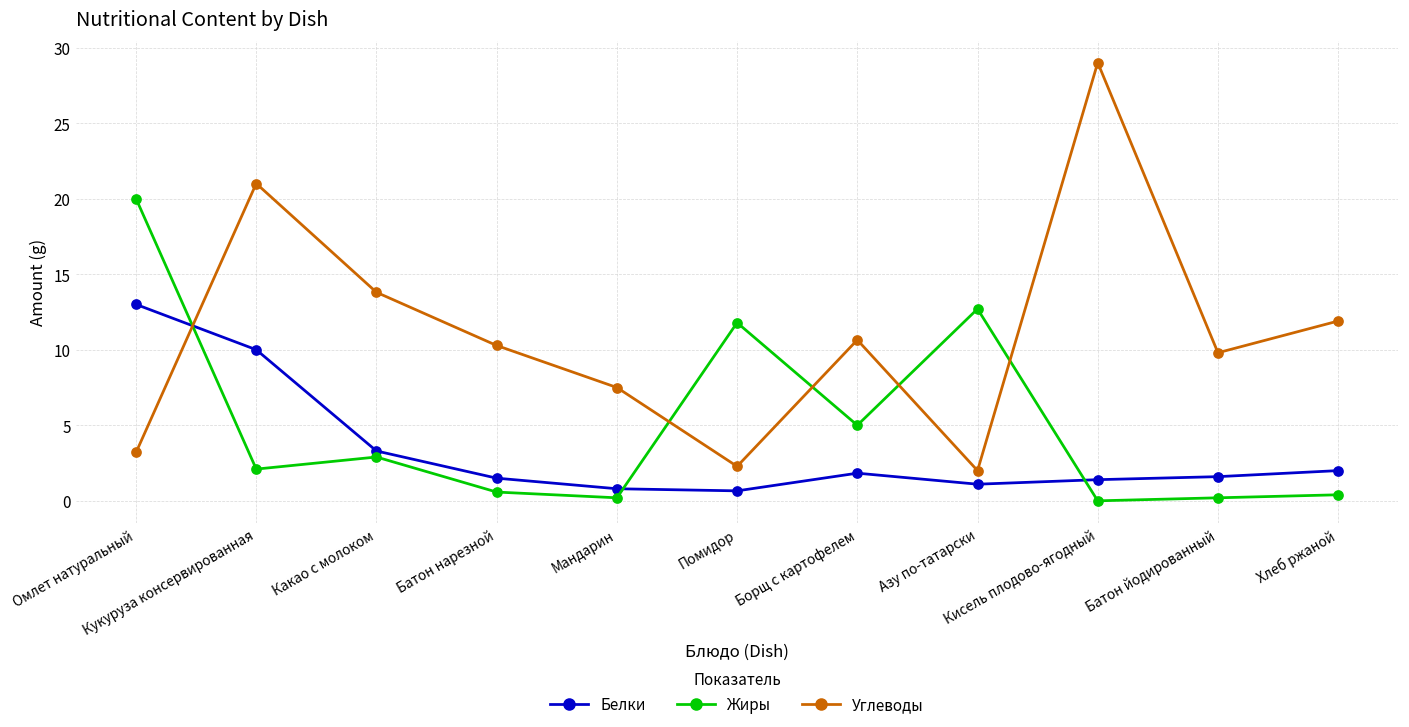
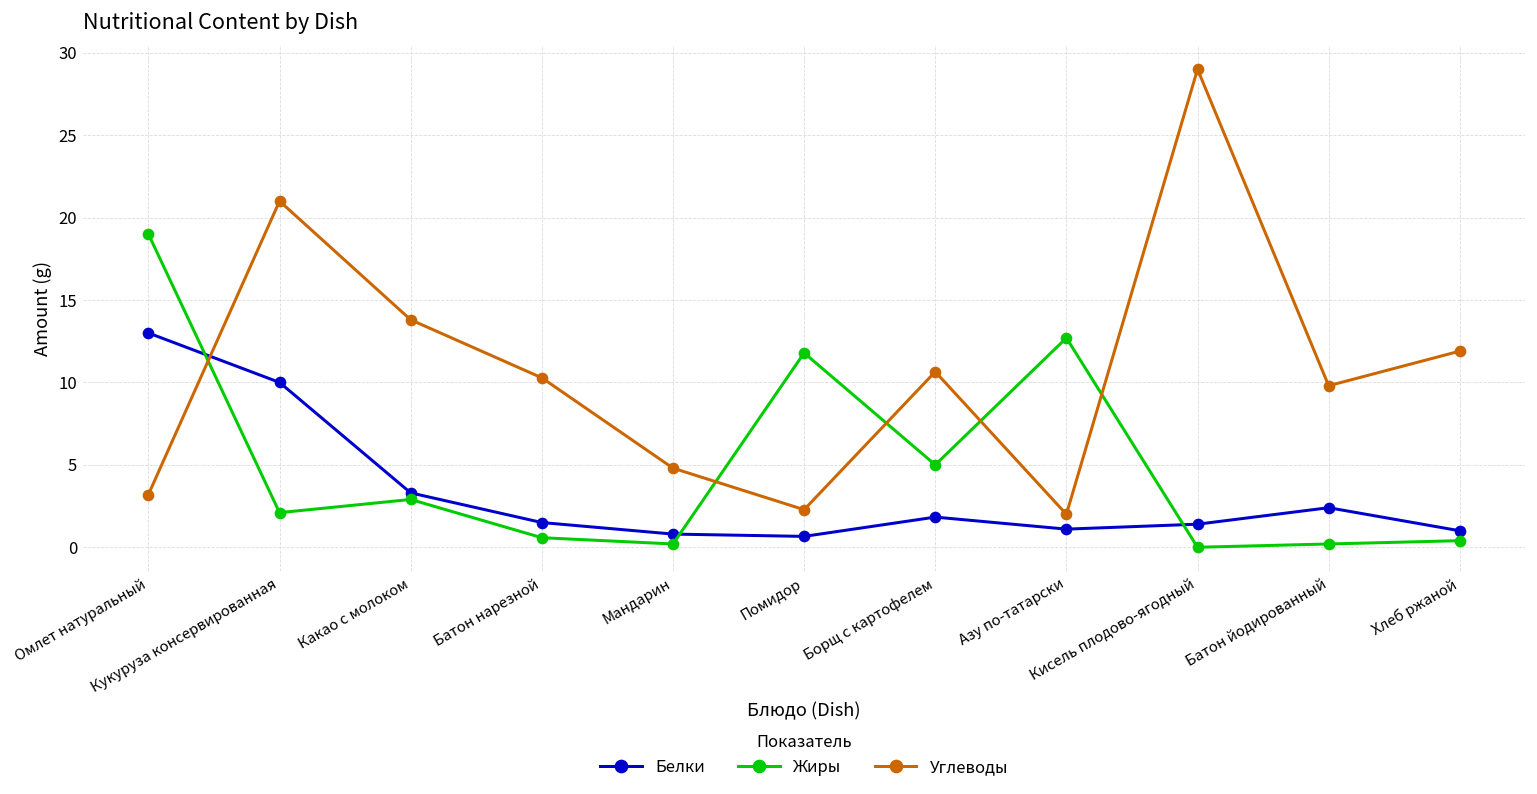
Жиры, Омлет натуральный: 20 -> 19
Углеводы, Мандарин: 7.5 -> 4.8
Белки, Батон йодированный: 1.6 -> 2.4
Белки, Хлеб ржаной: 2 -> 1
